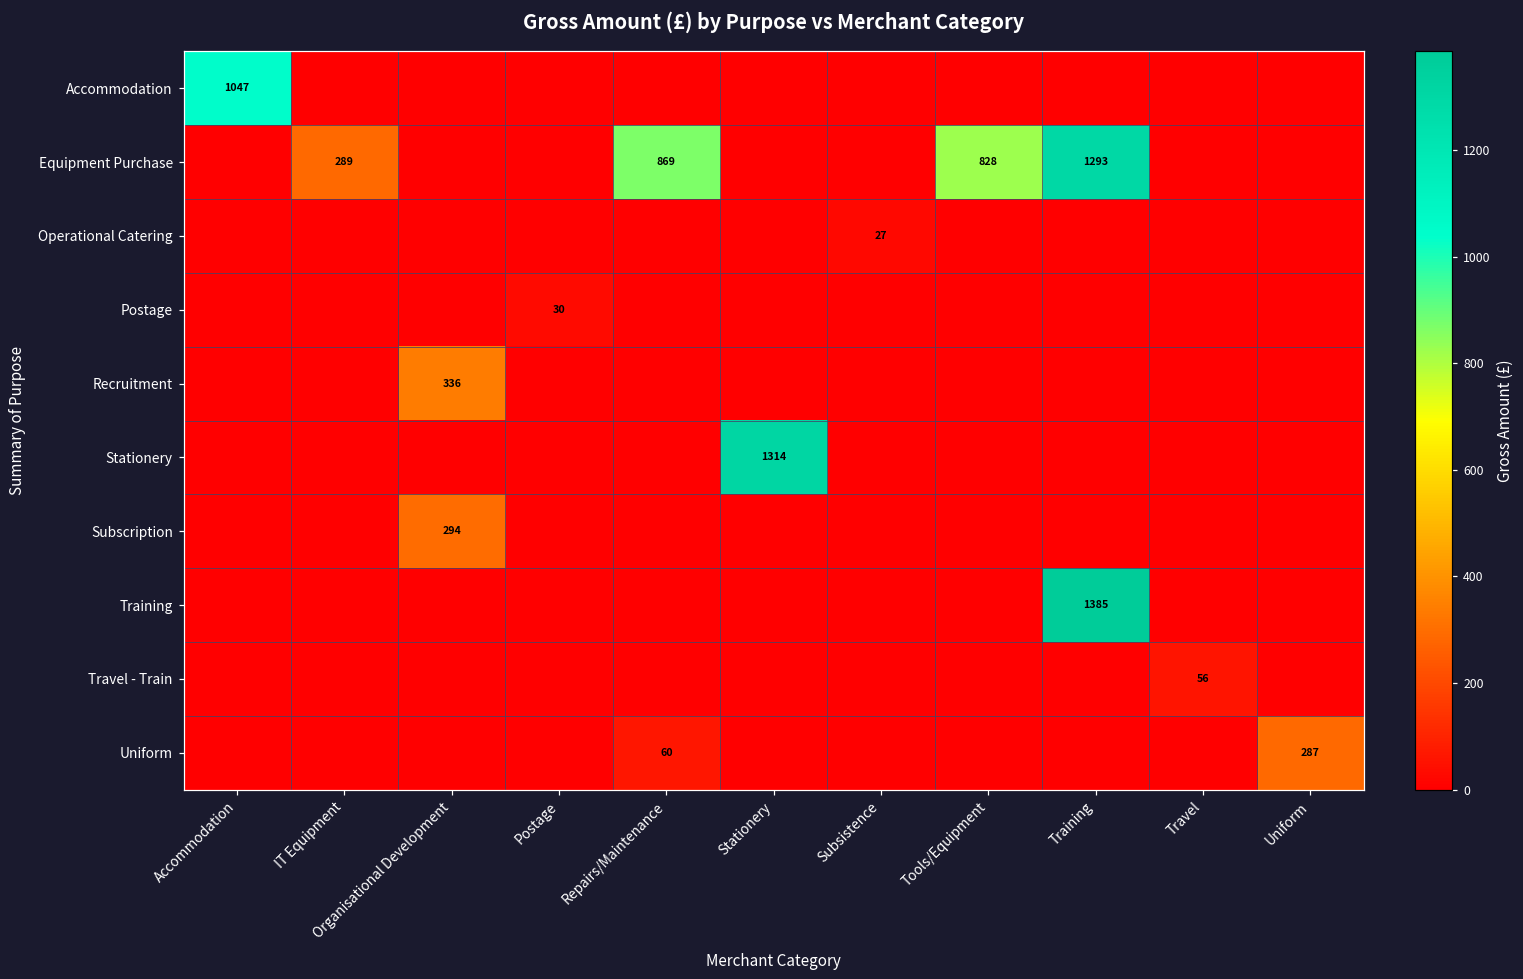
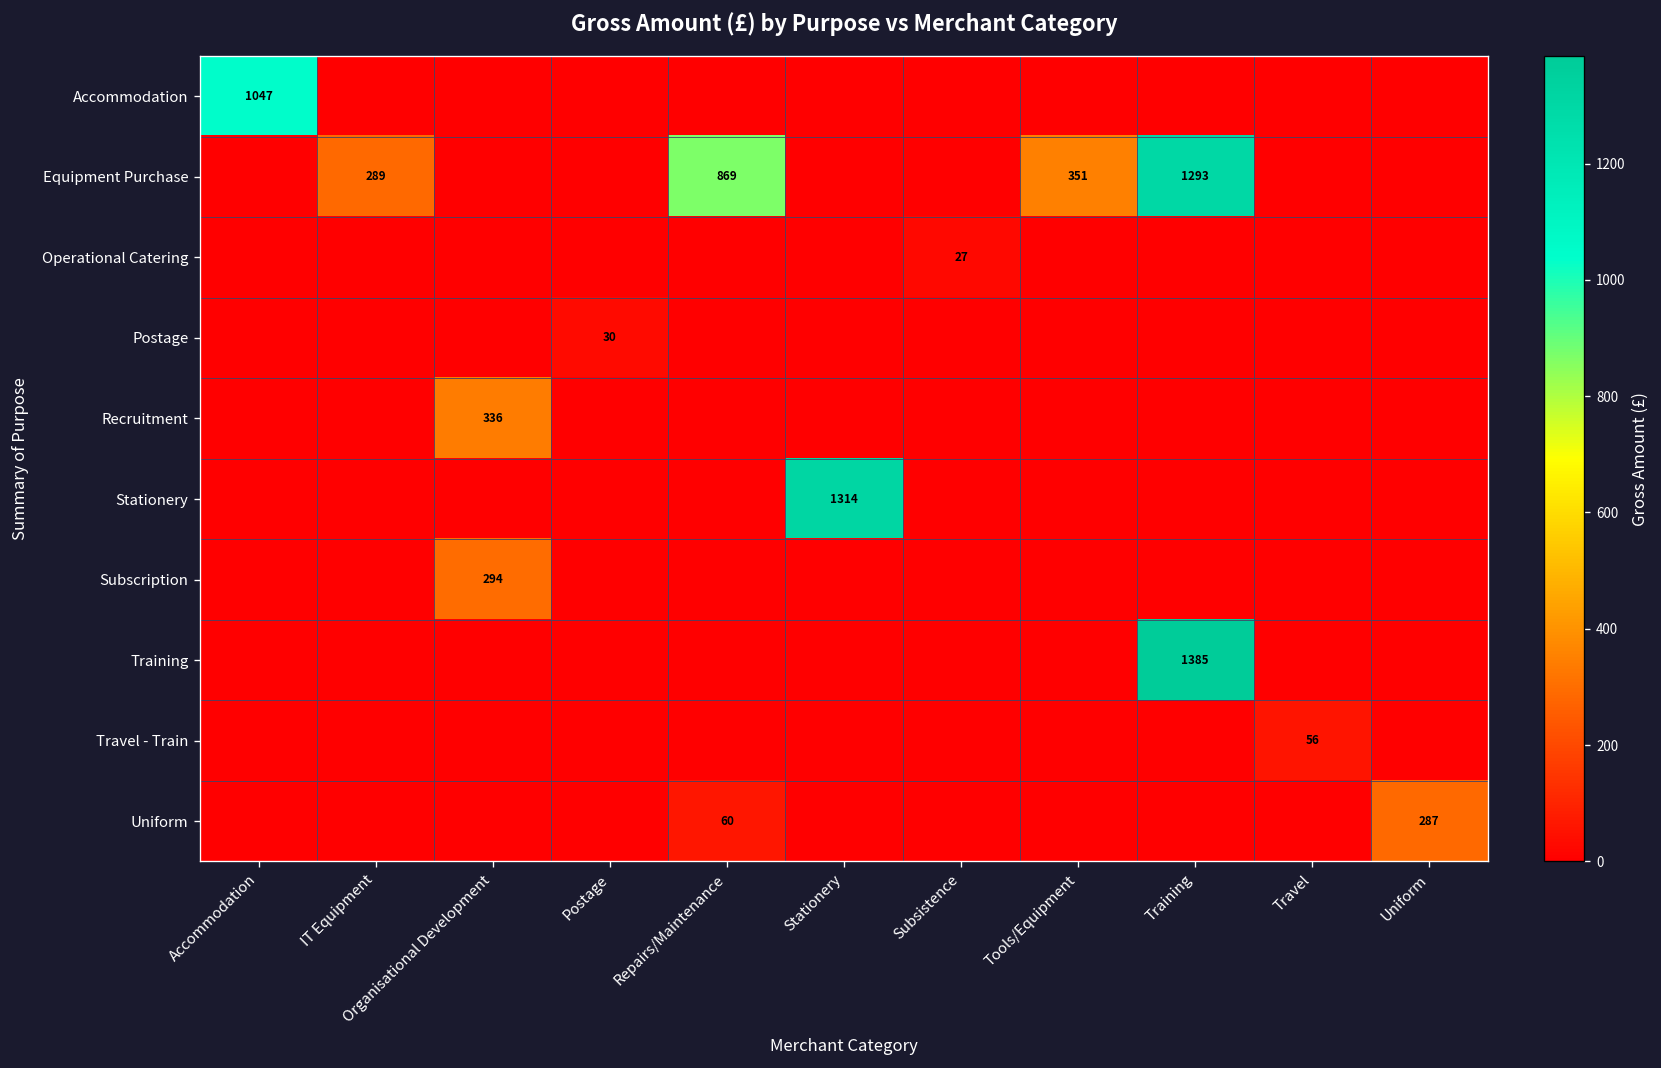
Equipment Purchase, Tools/Equipment: 828 -> 351
